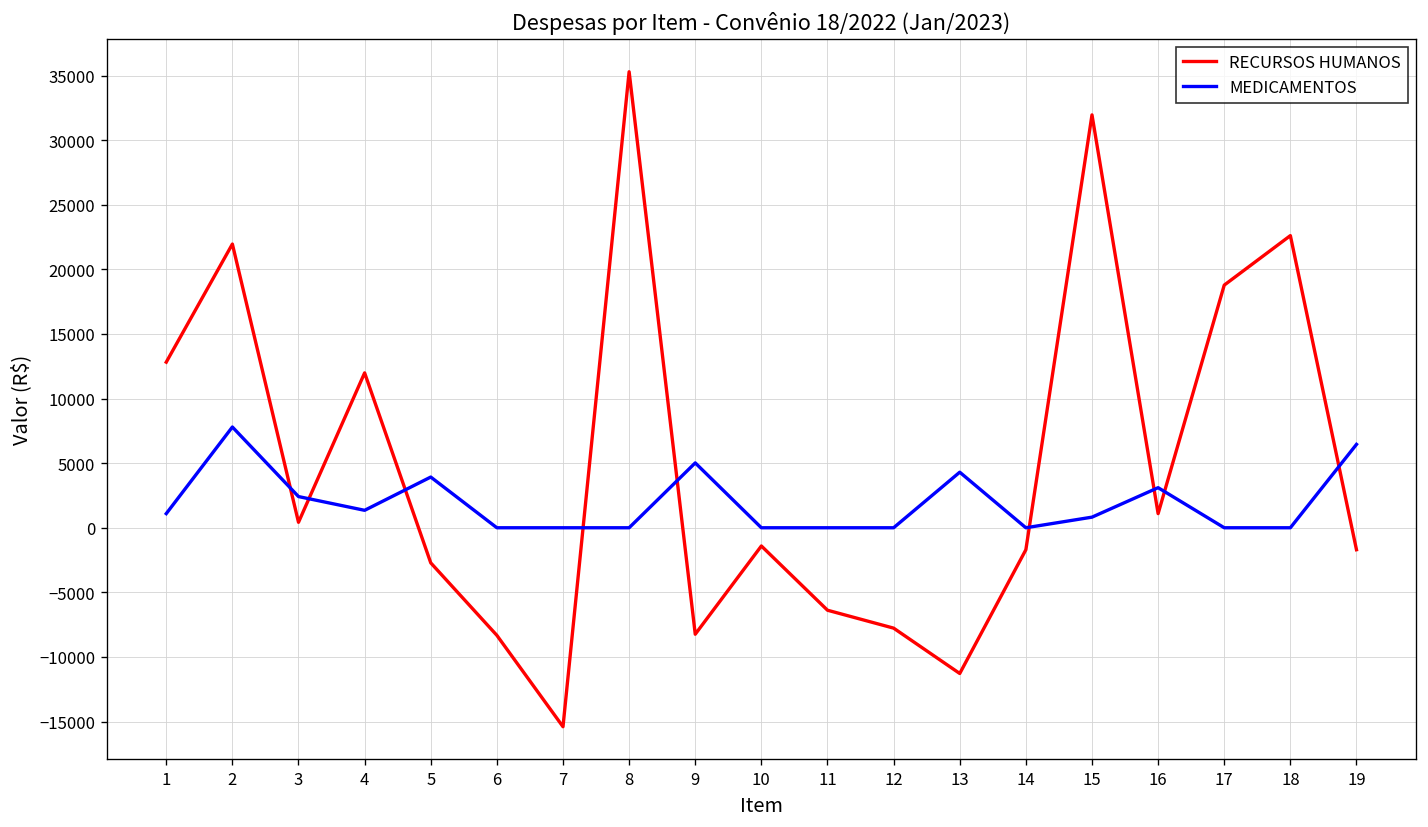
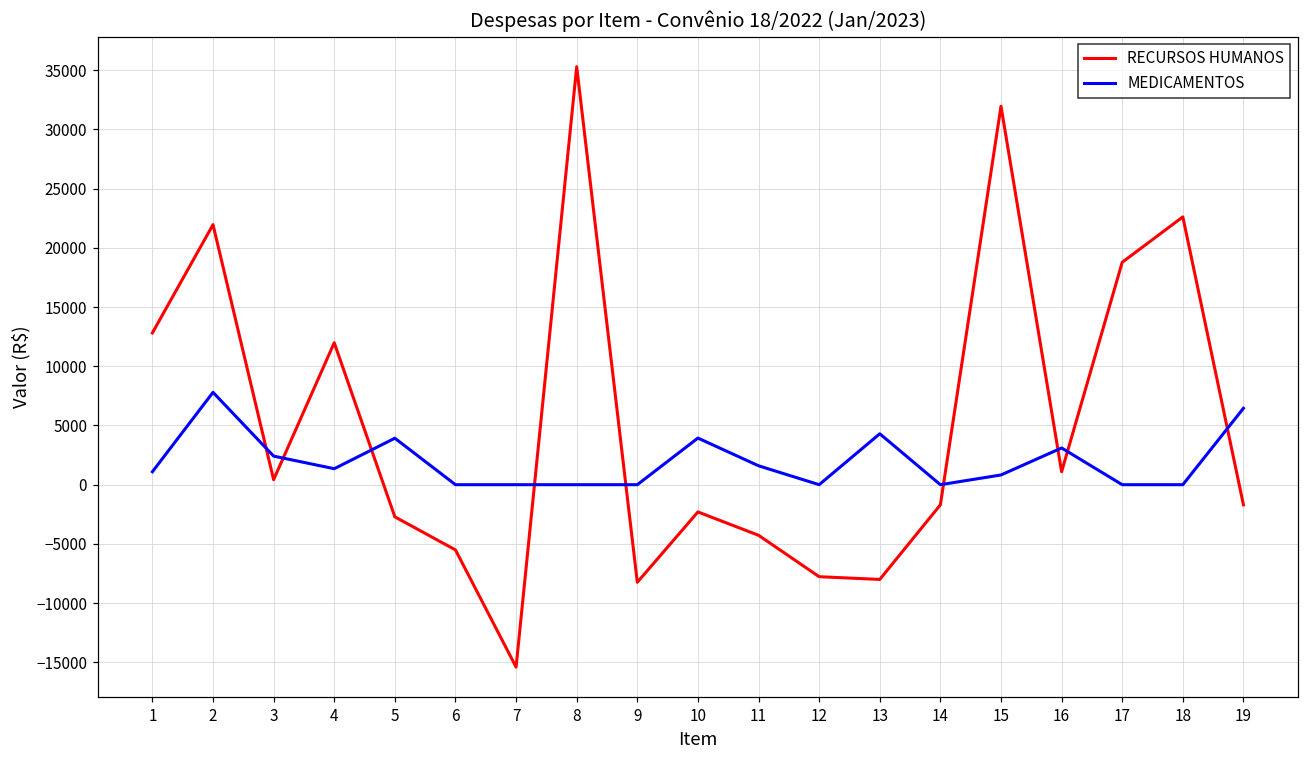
RECURSOS HUMANOS, 6: -8300 -> -5500
MEDICAMENTOS, 9: 5000 -> 0
RECURSOS HUMANOS, 10: -1400 -> -2300
MEDICAMENTOS, 10: 0 -> 3900
RECURSOS HUMANOS, 11: -6400 -> -4300
MEDICAMENTOS, 11: 0 -> 1600
RECURSOS HUMANOS, 13: -11300 -> -8000
